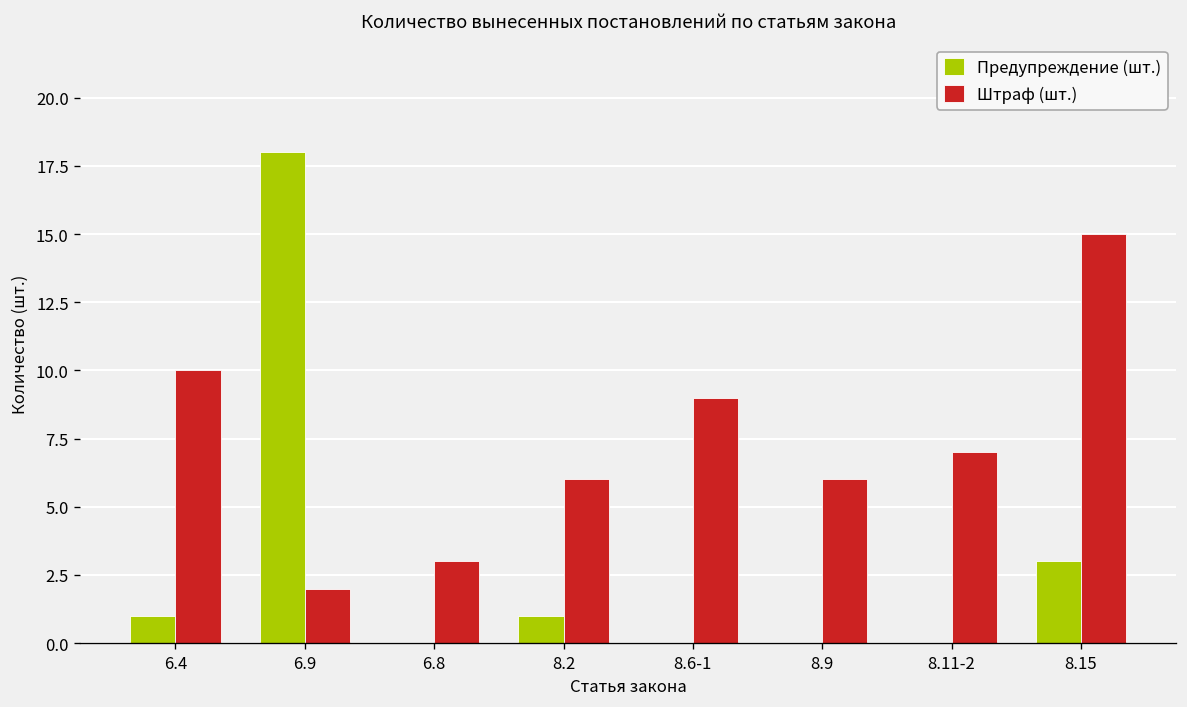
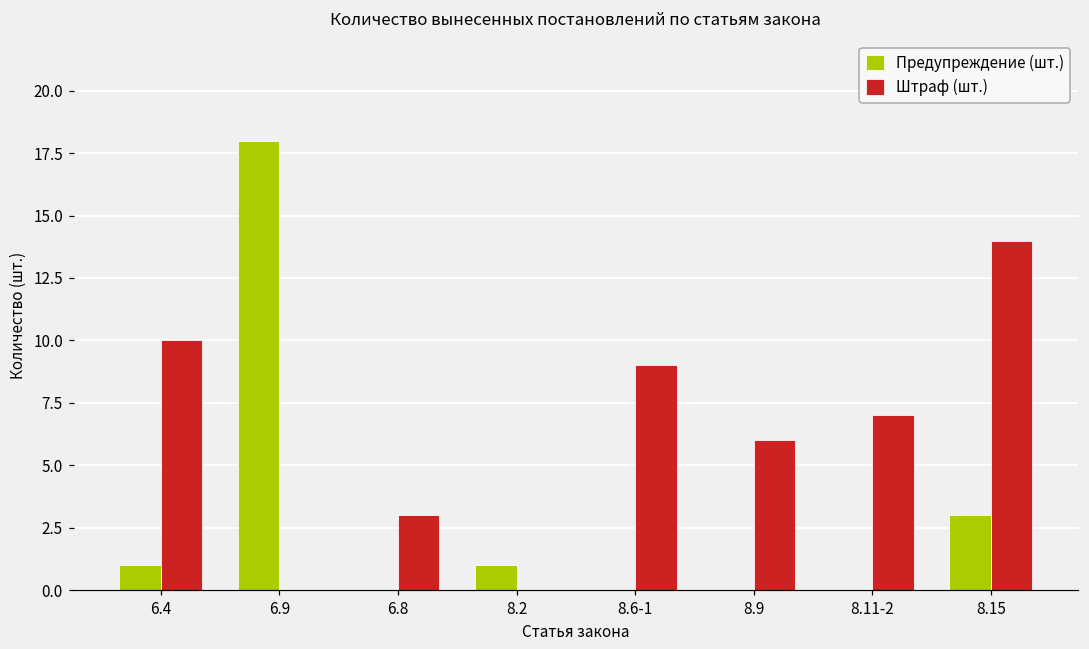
Штраф (шт.), 6.9: 2 -> 0
Штраф (шт.), 8.2: 6 -> 0
Штраф (шт.), 8.15: 15 -> 14
